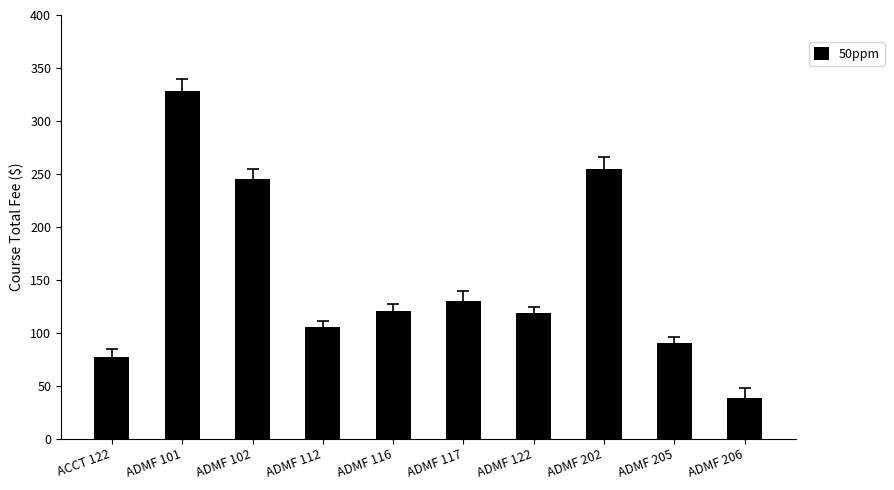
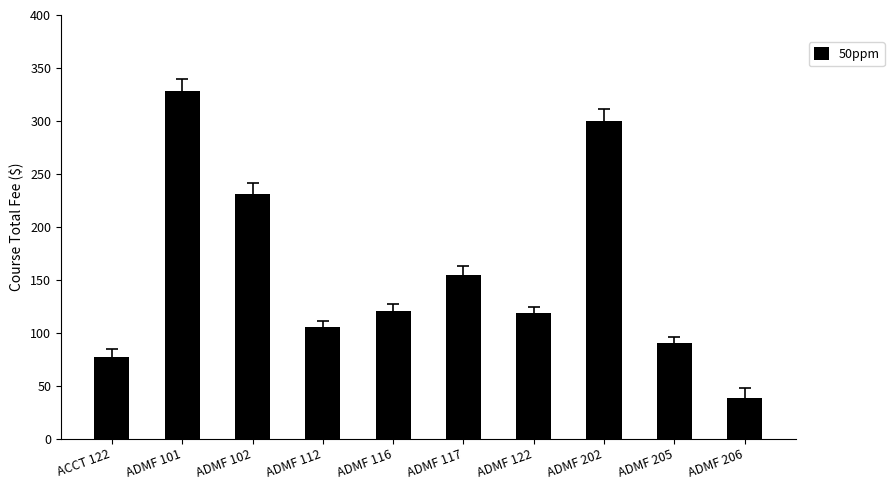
50ppm, ADMF 102: 245 -> 231
50ppm, ADMF 117: 130 -> 154
50ppm, ADMF 202: 255 -> 300
